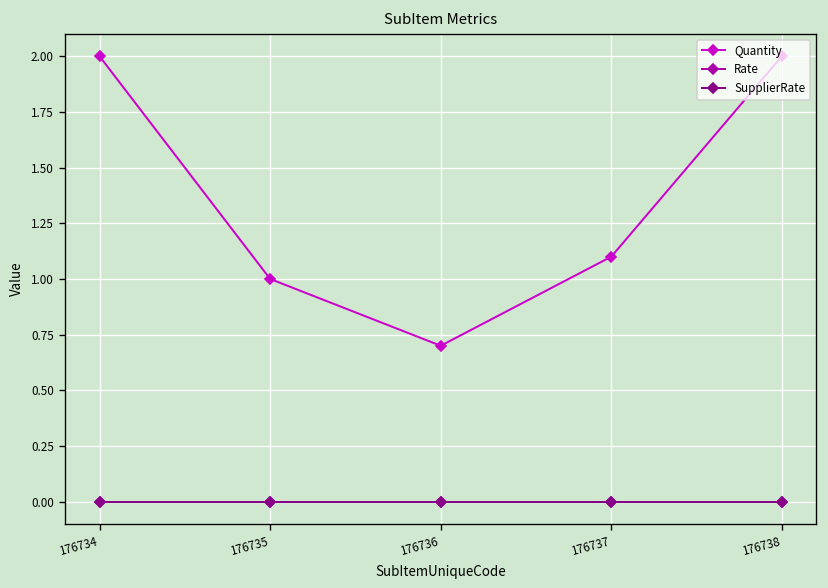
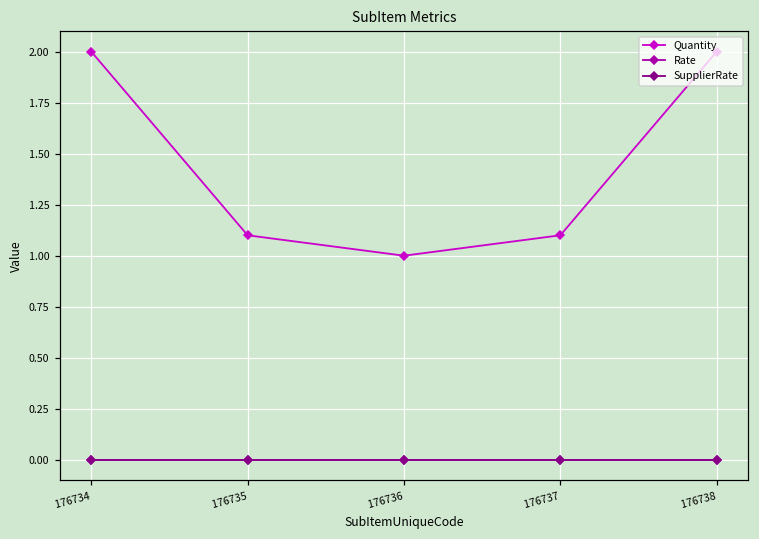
Quantity, 176735: 1.0 -> 1.1
Quantity, 176736: 0.7 -> 1.0
